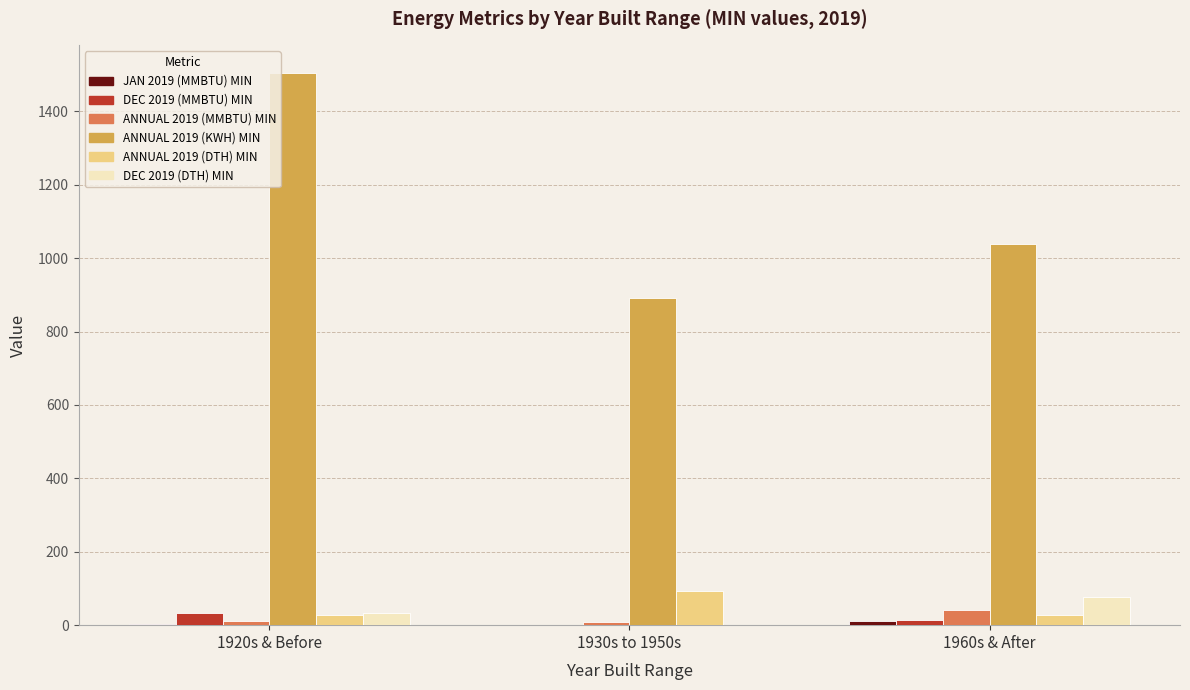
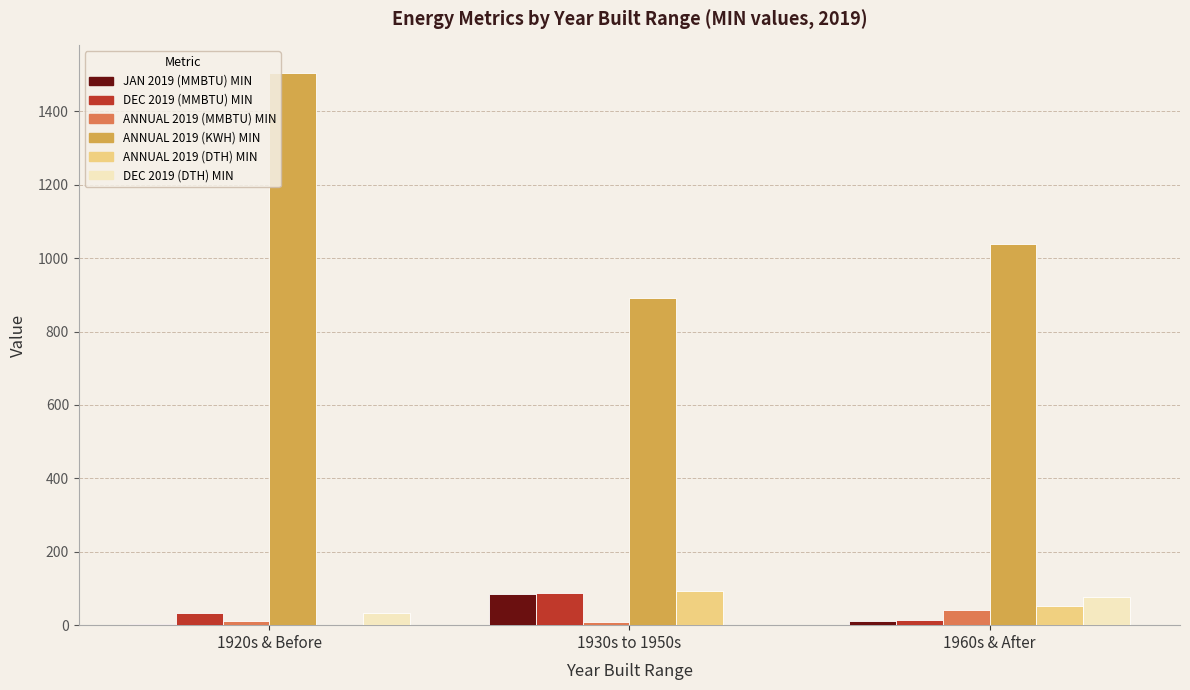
ANNUAL 2019 (DTH) MIN, 1920s & Before: 30 -> 0
JAN 2019 (MMBTU) MIN, 1930s to 1950s: 0 -> 80
DEC 2019 (MMBTU) MIN, 1930s to 1950s: 0 -> 90
ANNUAL 2019 (DTH) MIN, 1960s & After: 30 -> 50
